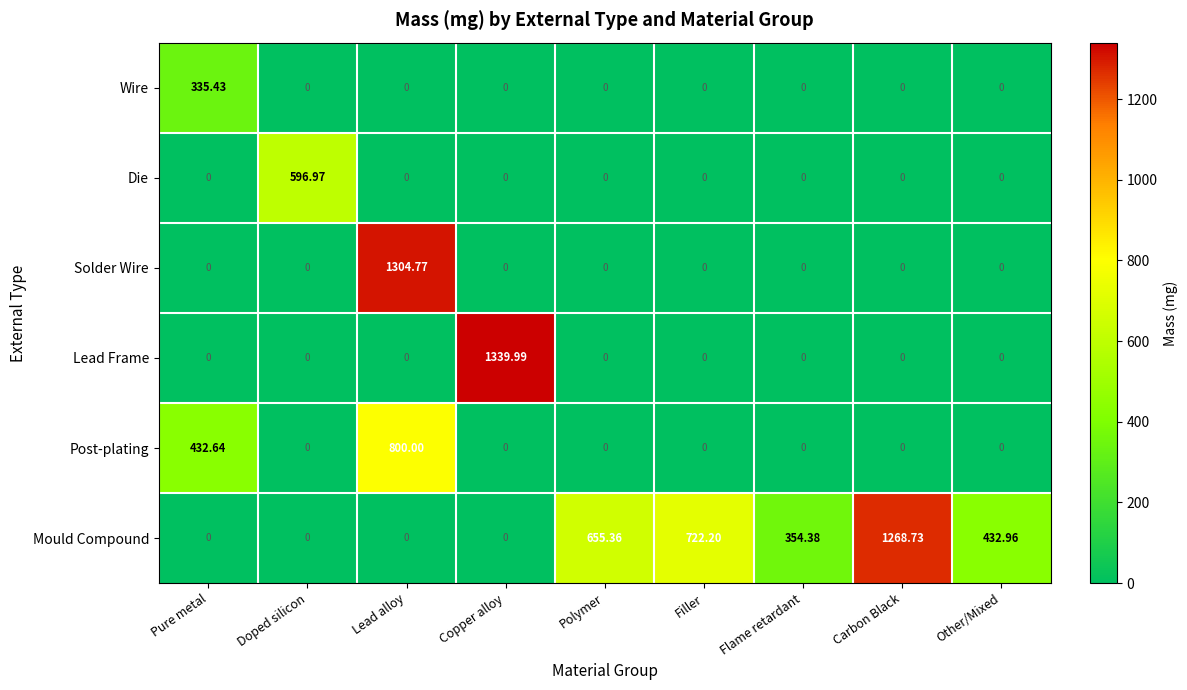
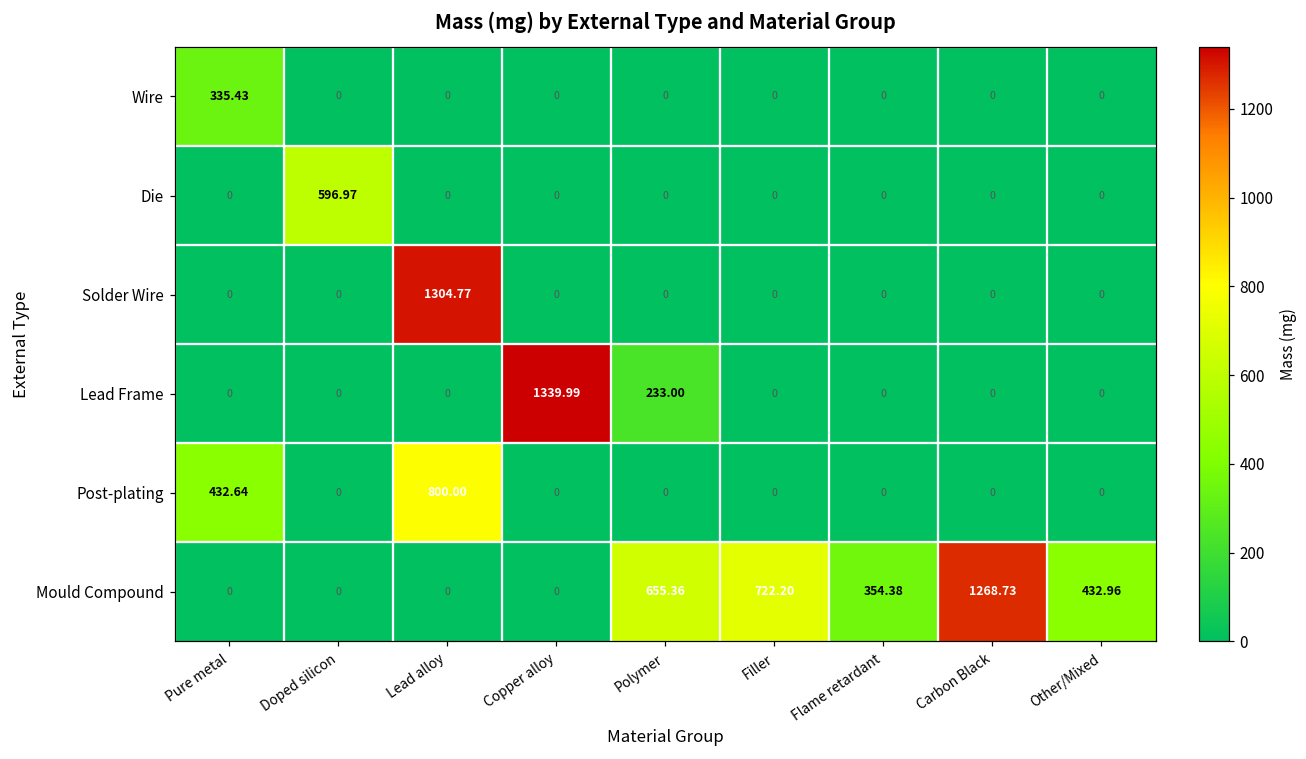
Lead Frame, Polymer: 0 -> 233.00
